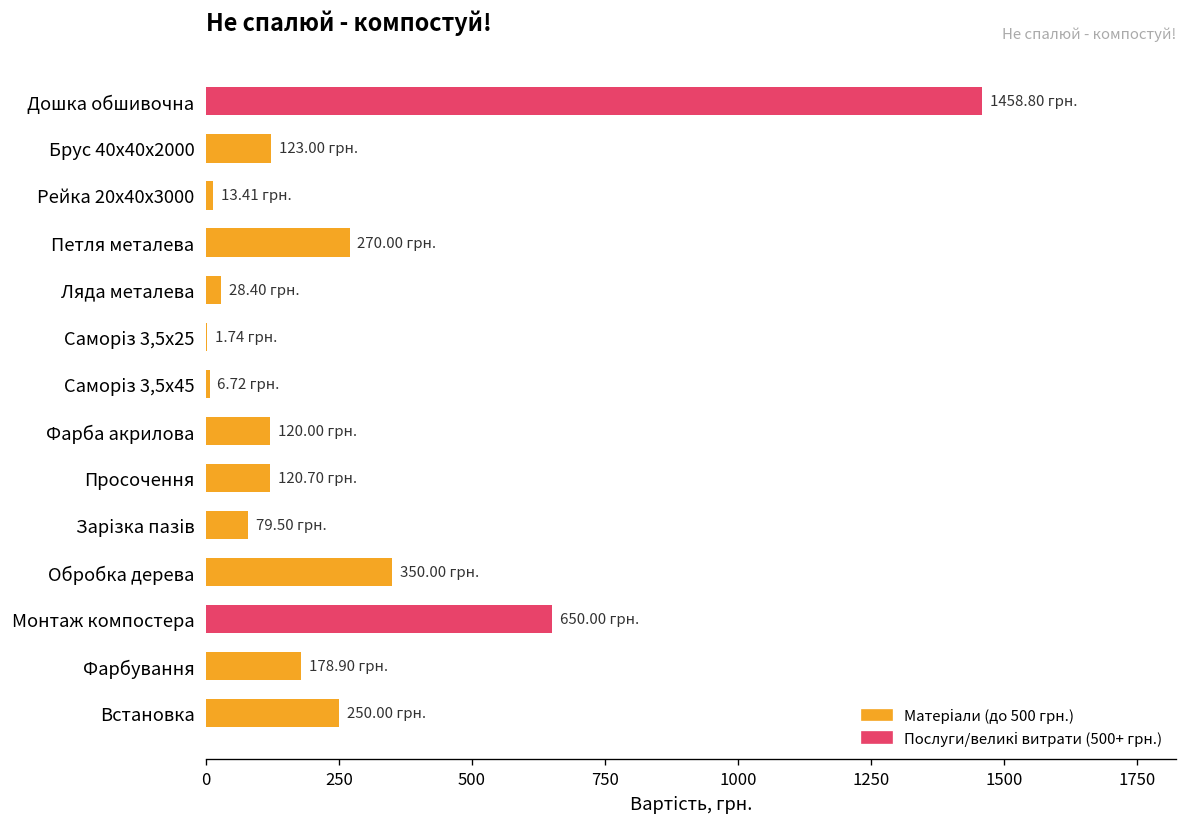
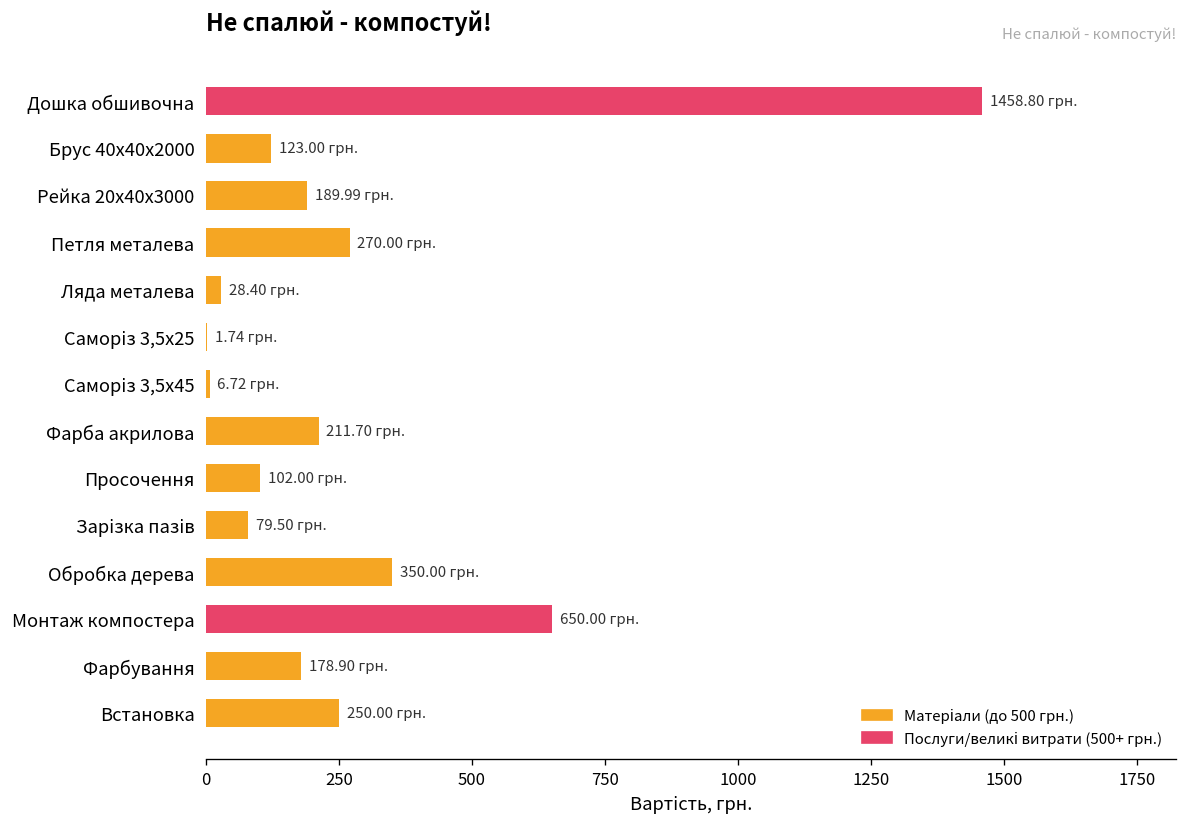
Рейка 20х40х3000: 13.41 -> 189.99
Фарба акрилова: 120.00 -> 211.70
Просочення: 120.70 -> 102.00
